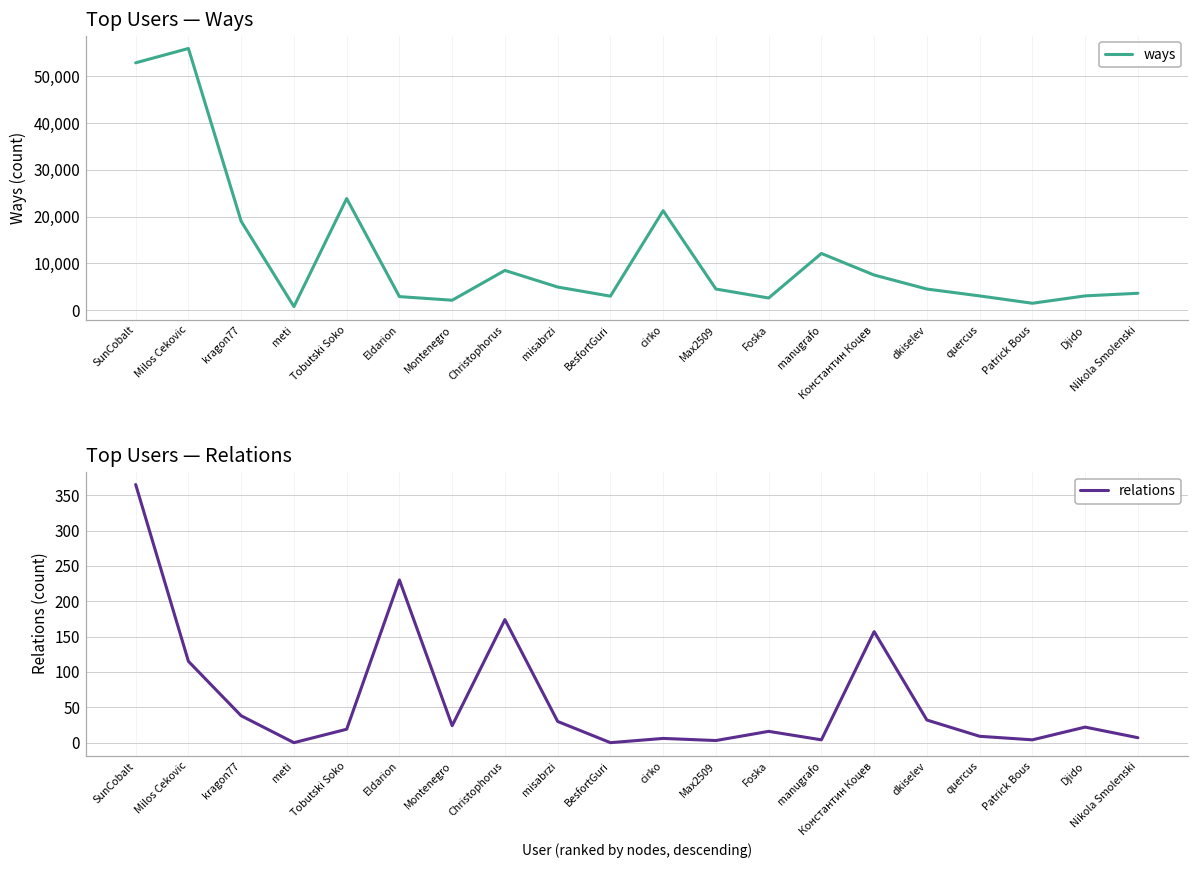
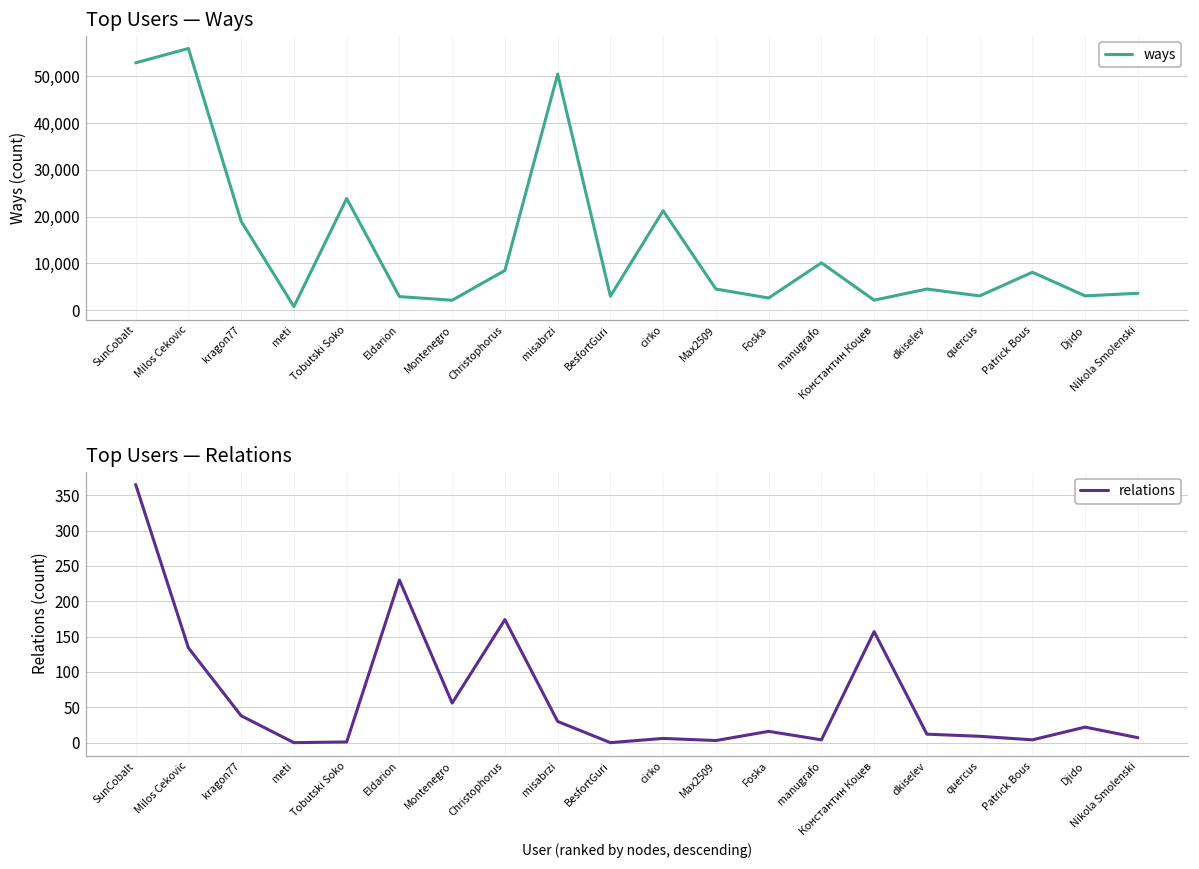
Top Users — Ways, misabrzi: 5,000 -> 50,000
Top Users — Ways, manugrafo: 12,000 -> 10,000
Top Users — Ways, Константин Коцев: 8,000 -> 2,000
Top Users — Ways, Patrick Bous: 1,000 -> 8,000
Top Users — Relations, Milos Cekovic: 120 -> 130
Top Users — Relations, Tobutski Soko: 20 -> 0
Top Users — Relations, Montenegro: 20 -> 60
Top Users — Relations, dkiselev: 30 -> 10
